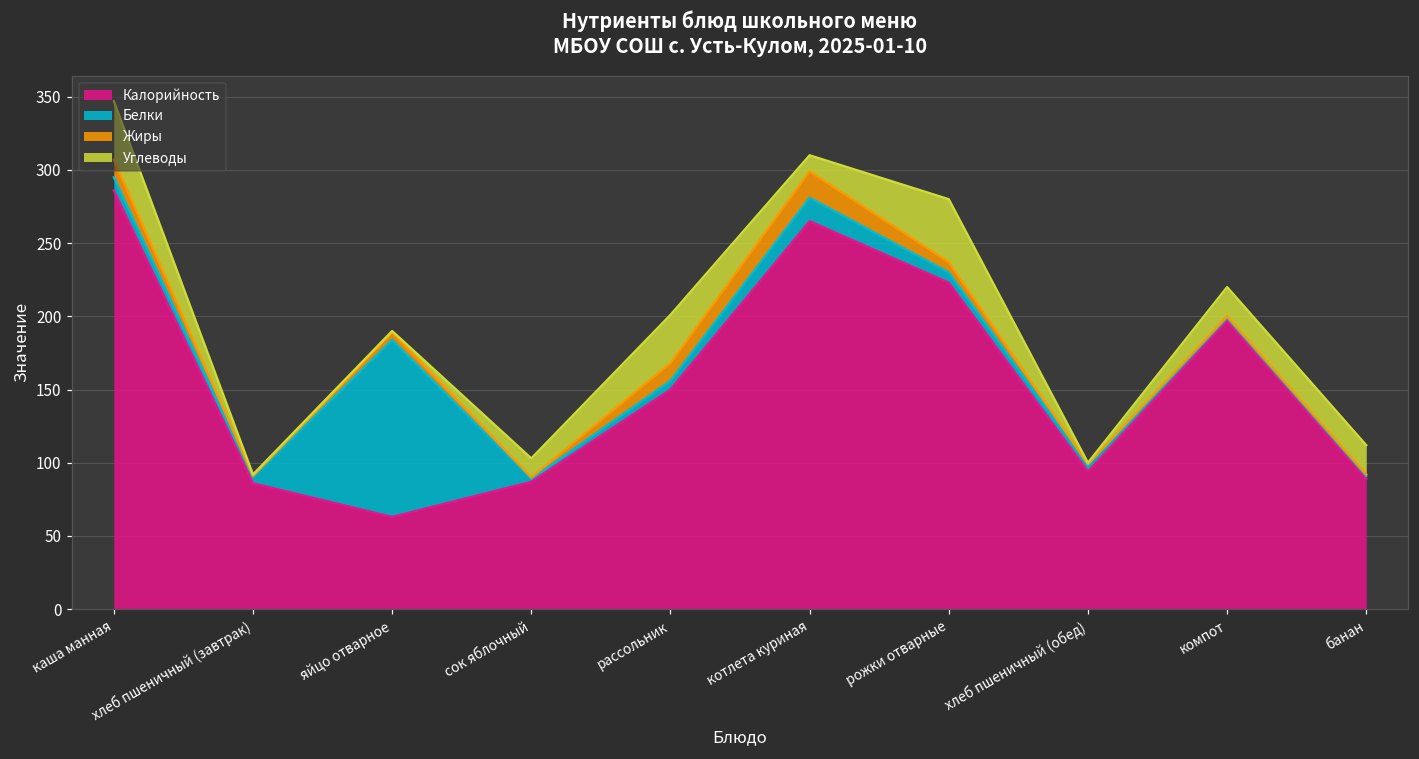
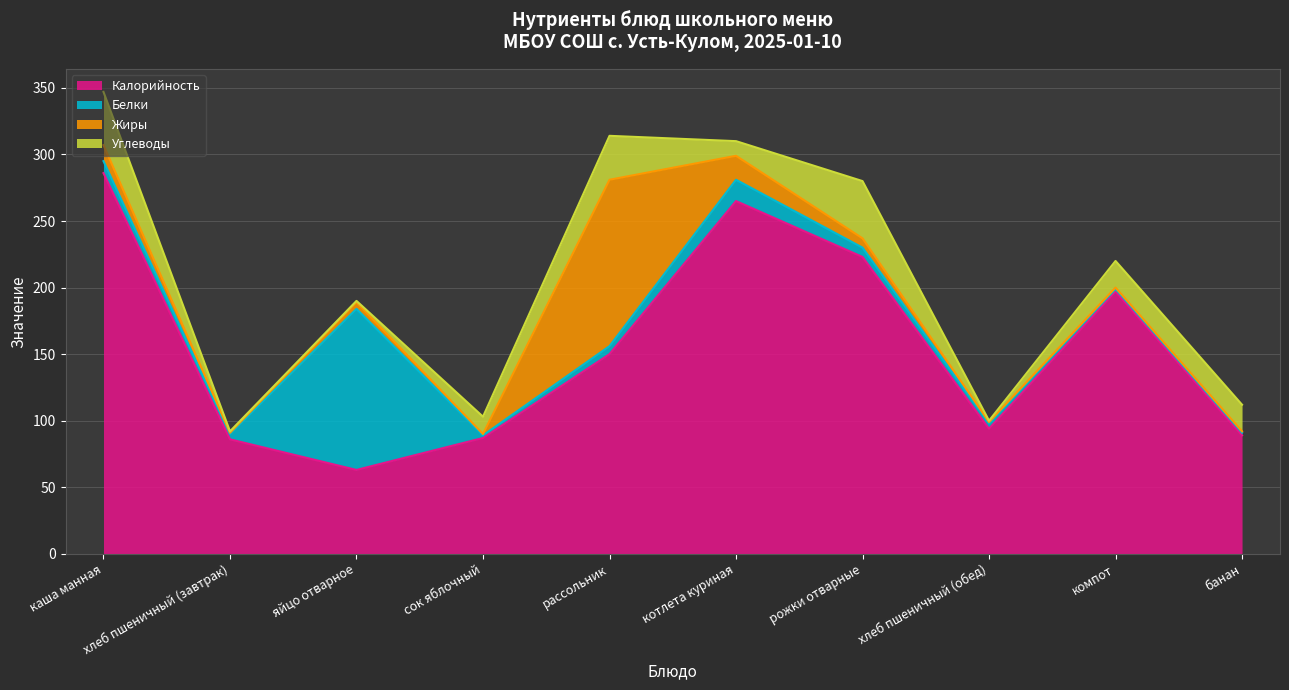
Жиры, рассольник: 12 -> 125
